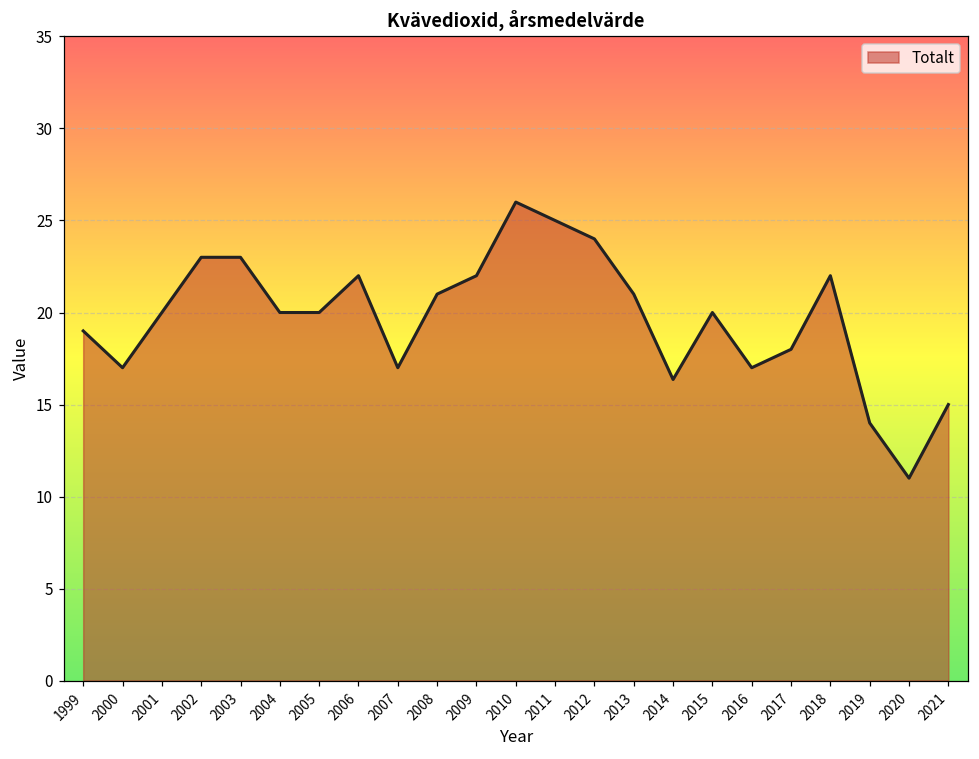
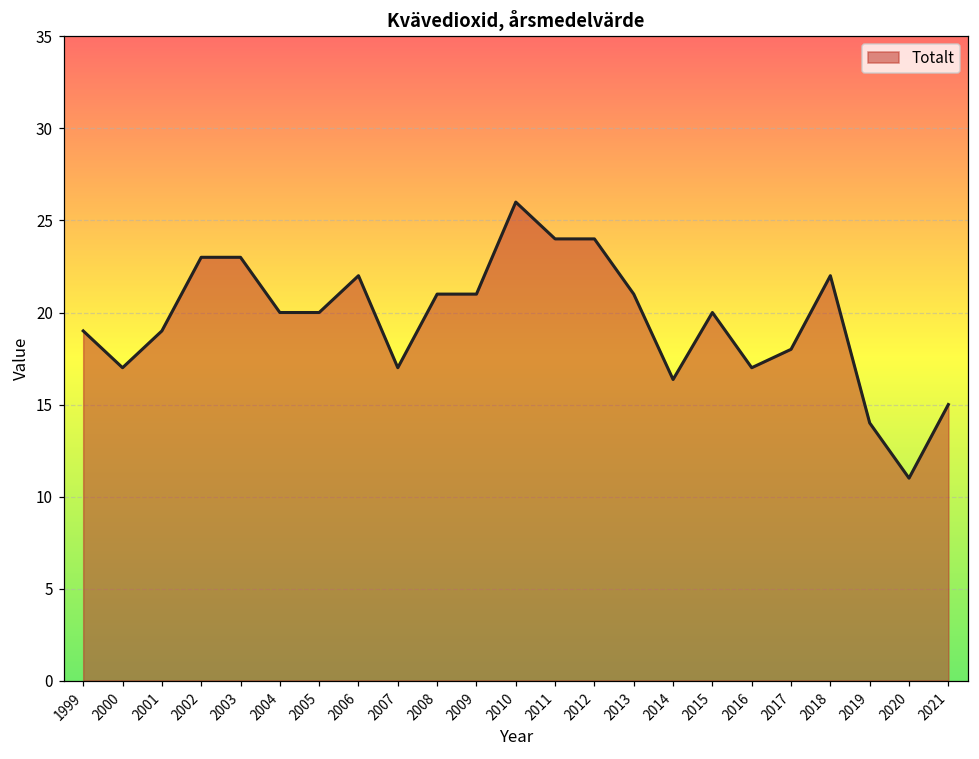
2001: 20 -> 19
2009: 22 -> 21
2011: 25 -> 24
